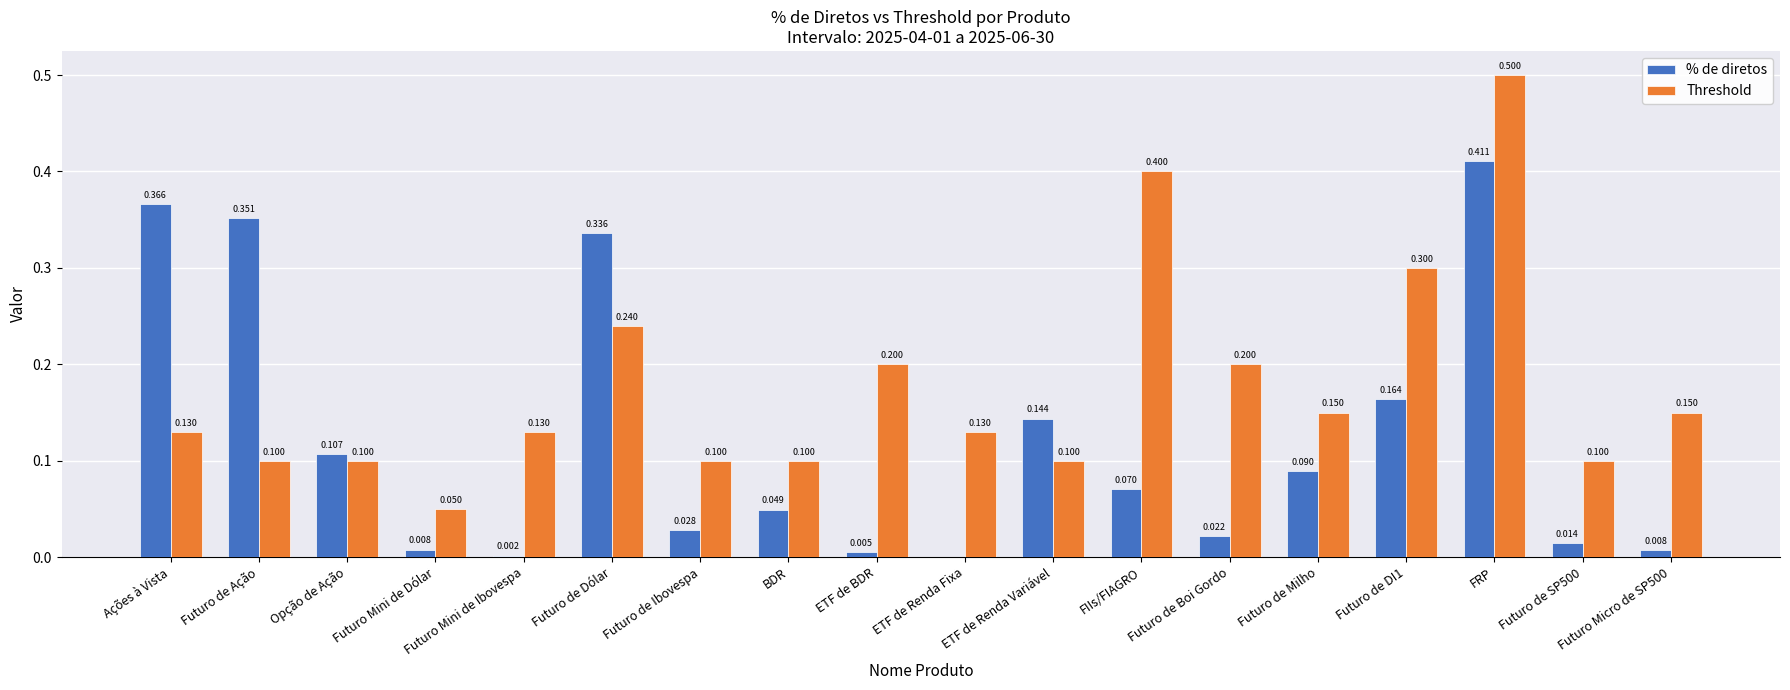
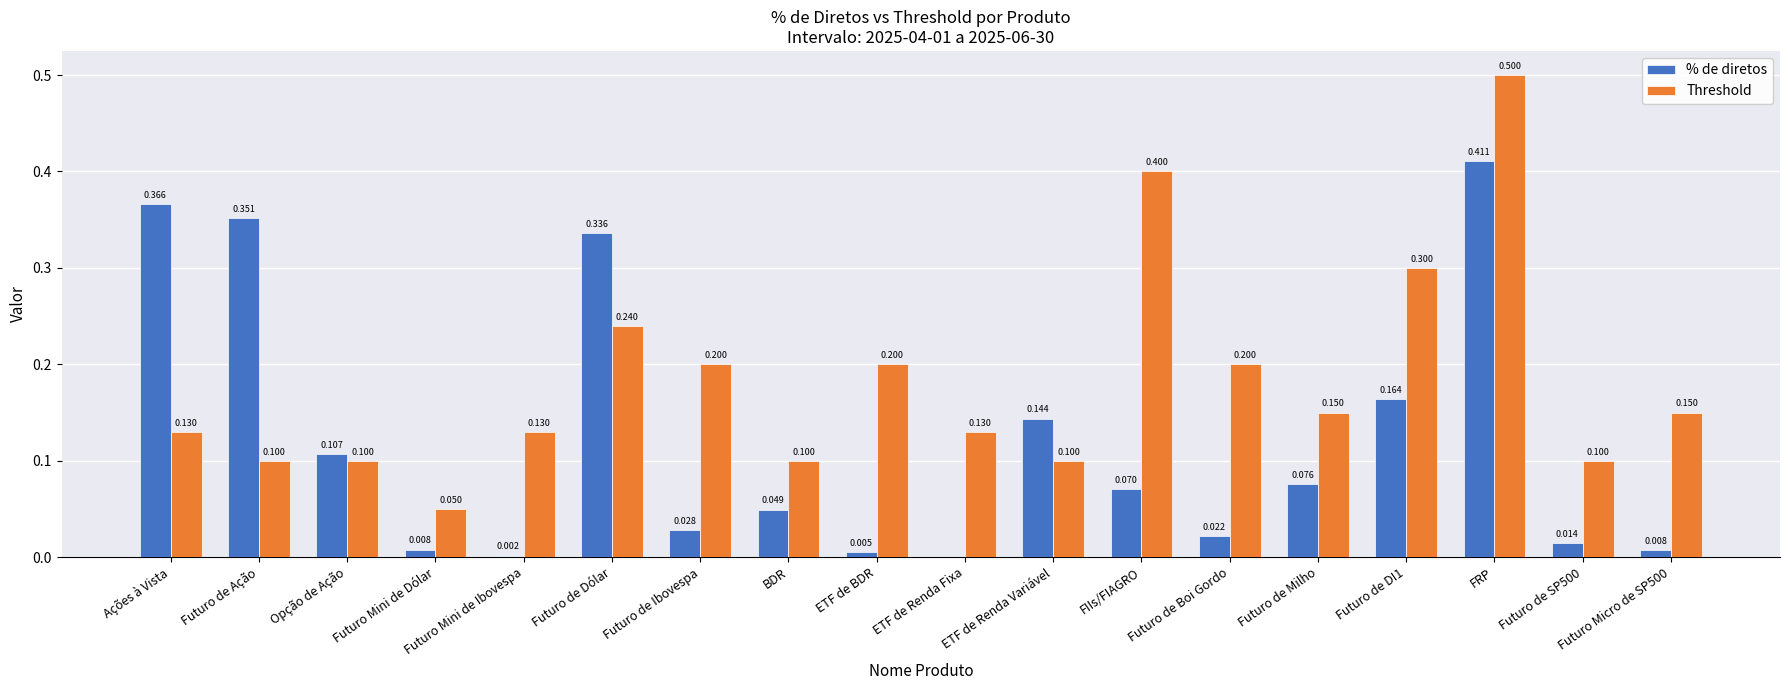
Threshold, Futuro de Ibovespa: 0.100 -> 0.200
% de diretos, Futuro de Milho: 0.090 -> 0.076
